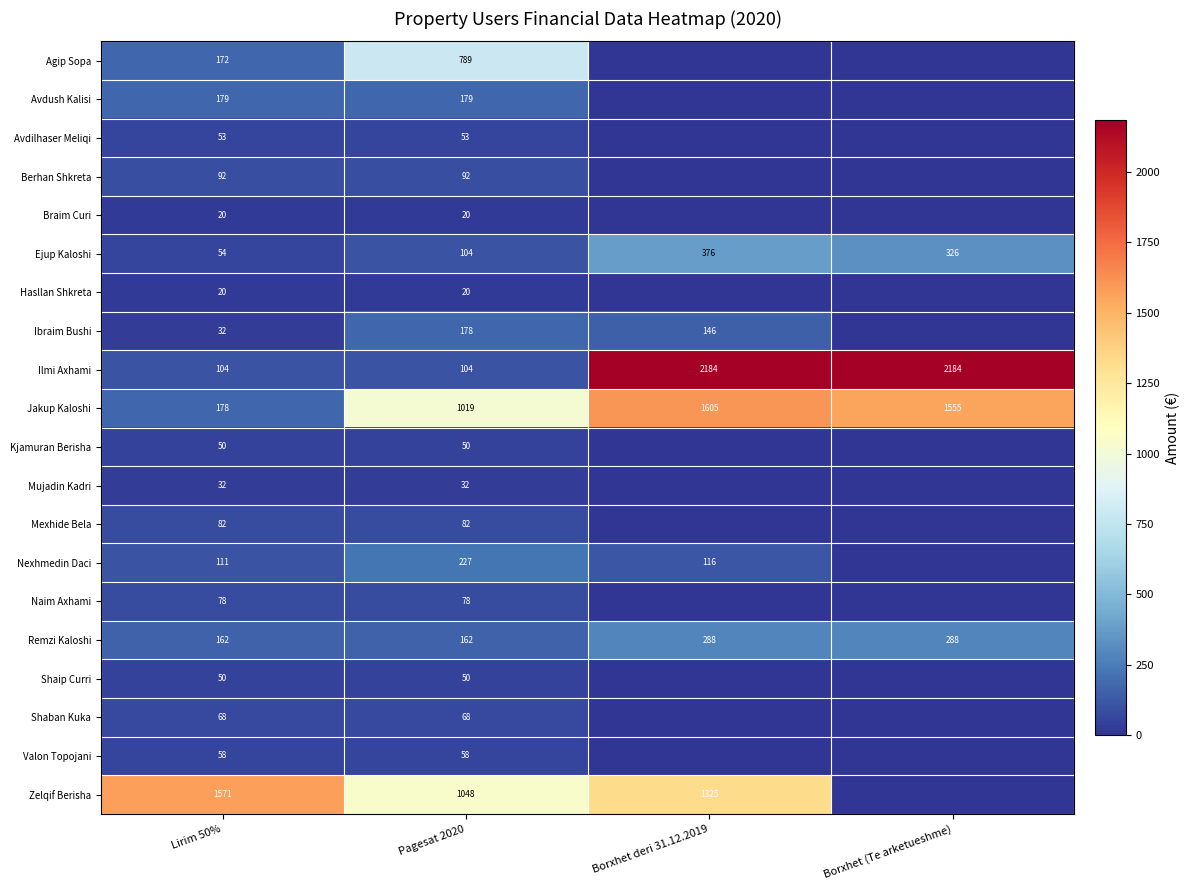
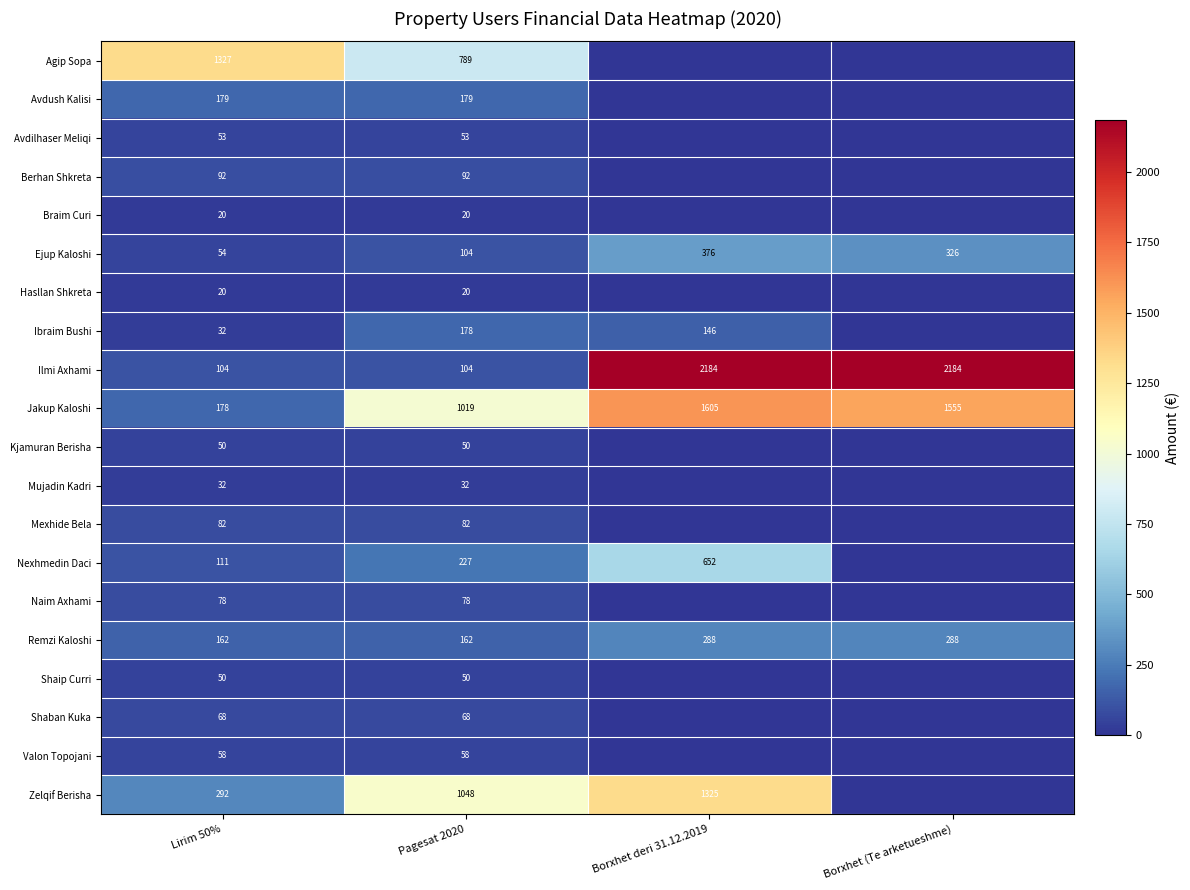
Agip Sopa, Lirim 50%: 172 -> 1327
Nexhmedin Daci, Borxhet deri 31.12.2019: 116 -> 652
Zelqif Berisha, Lirim 50%: 1571 -> 292
